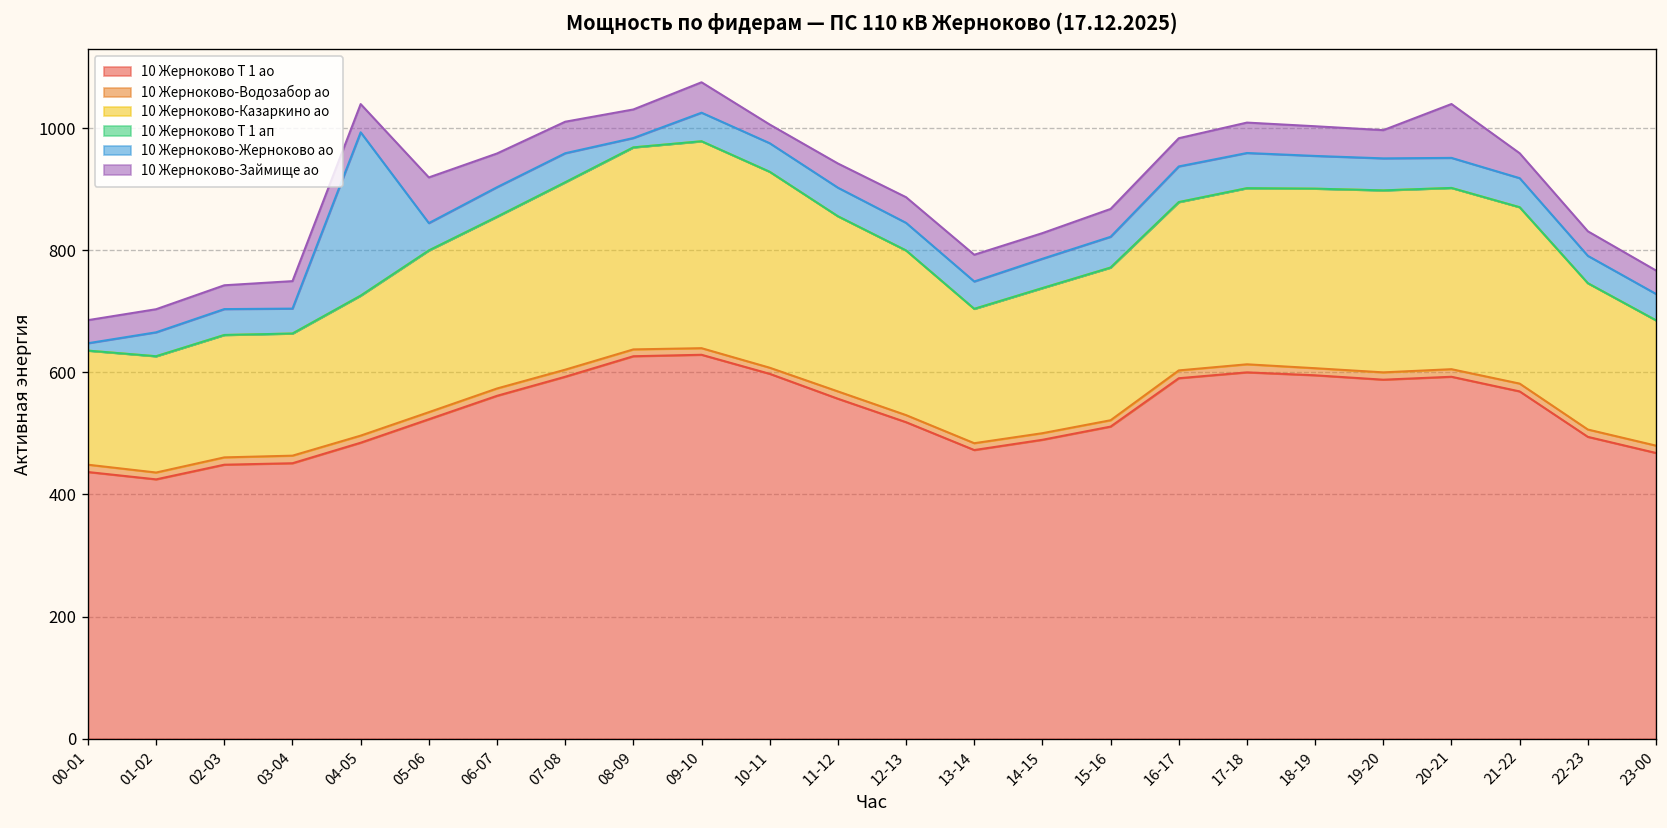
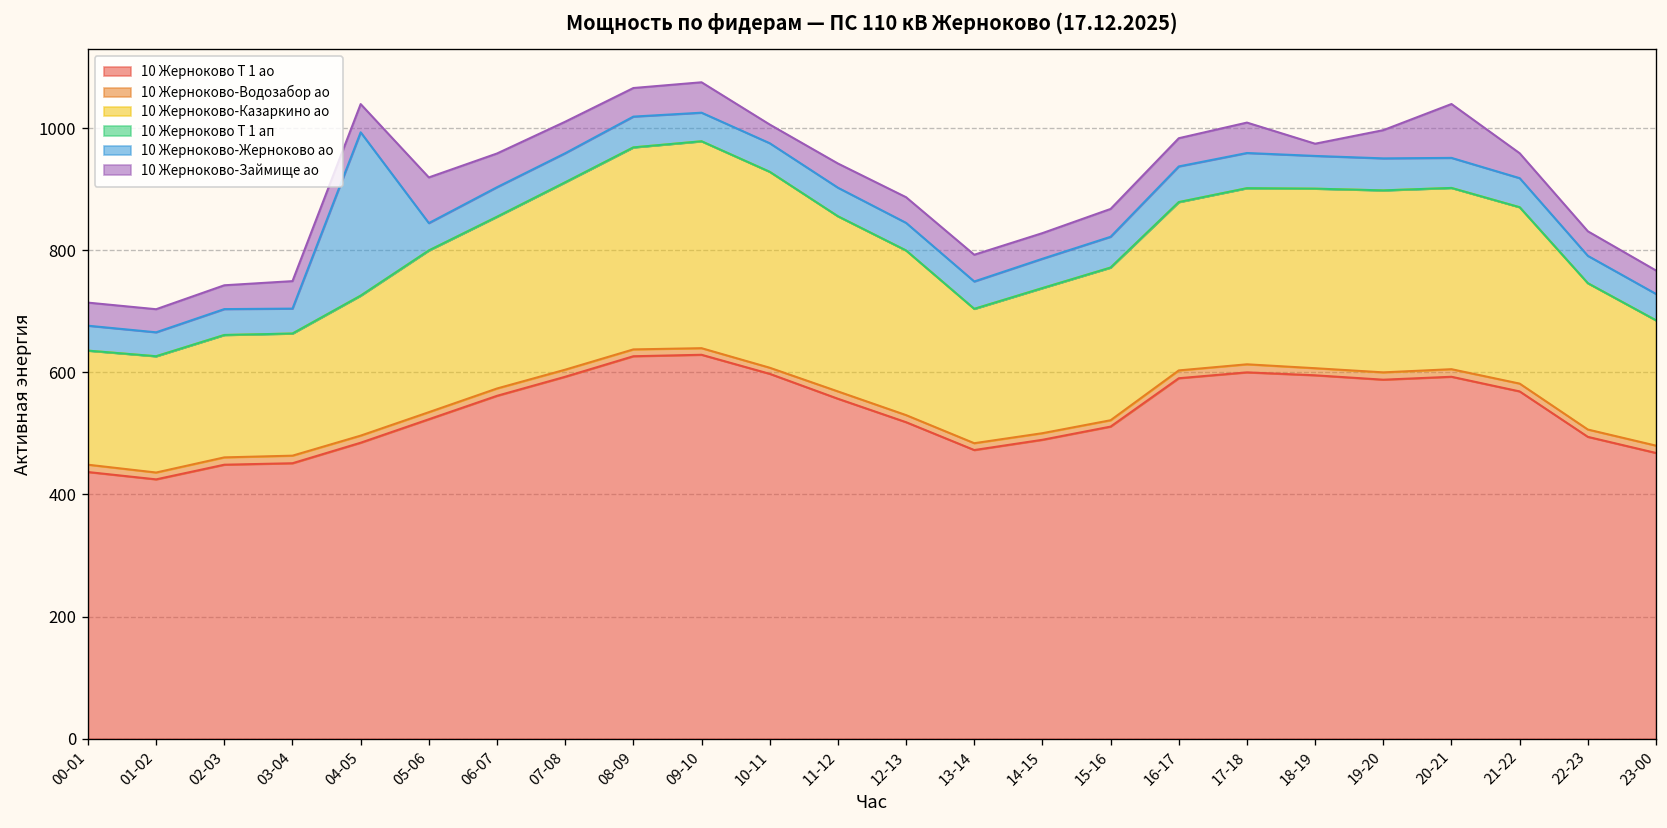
10 Жерноково-Жерноково ао, 00-01: 10 -> 40
10 Жерноково-Жерноково ао, 08-09: 20 -> 50
10 Жерноково-Займище ао, 18-19: 50 -> 20
